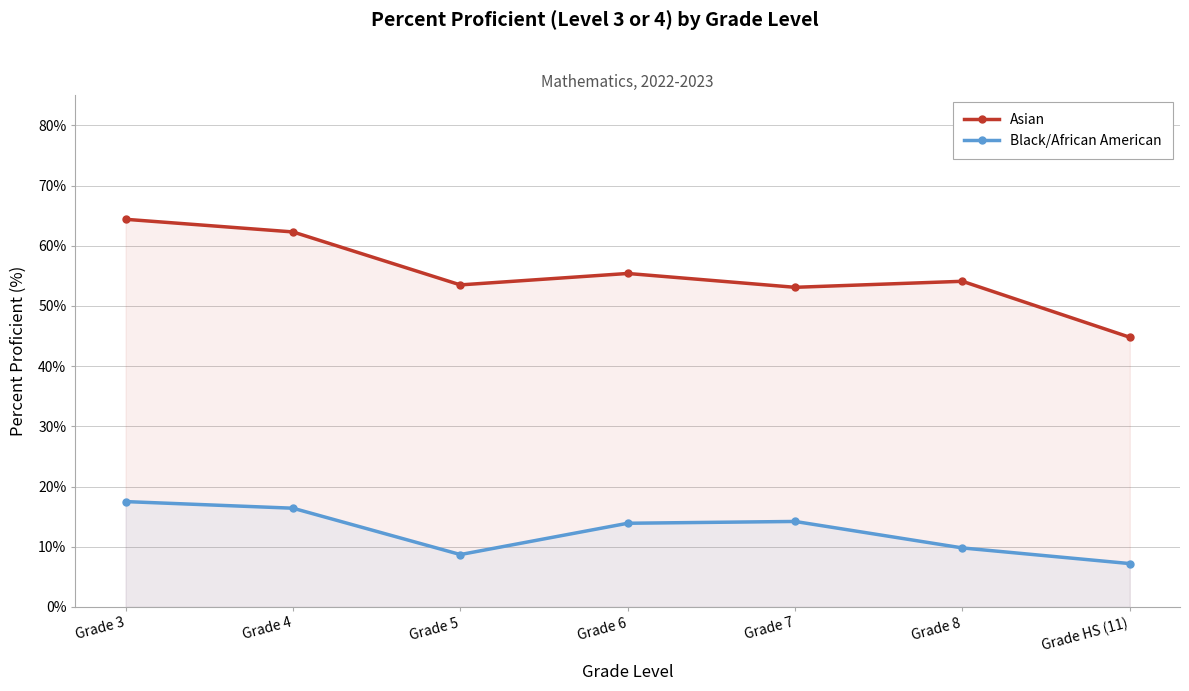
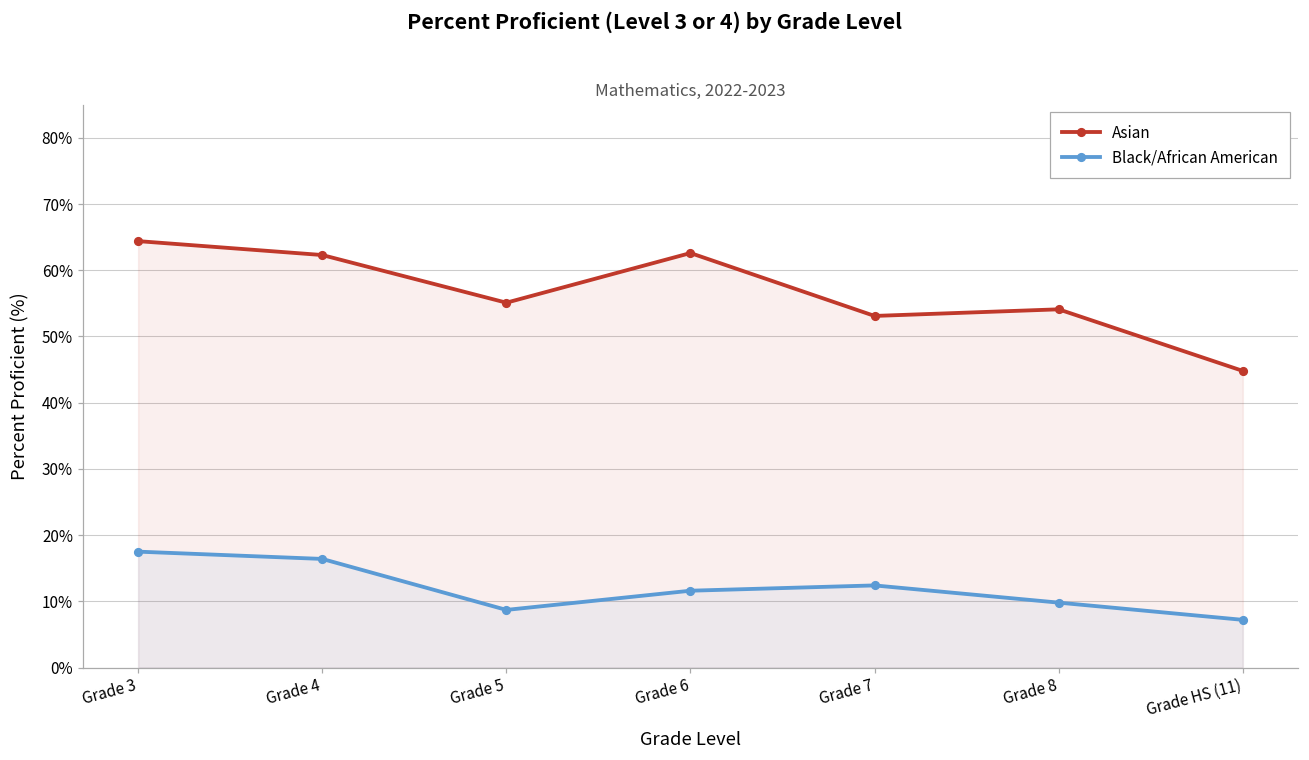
Asian, Grade 5: 54% -> 55%
Asian, Grade 6: 55% -> 63%
Black/African American, Grade 6: 14% -> 12%
Black/African American, Grade 7: 14% -> 12%
